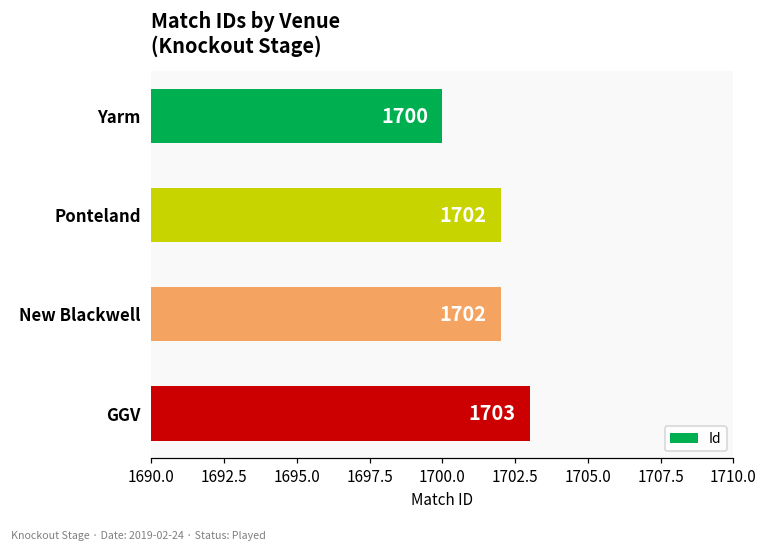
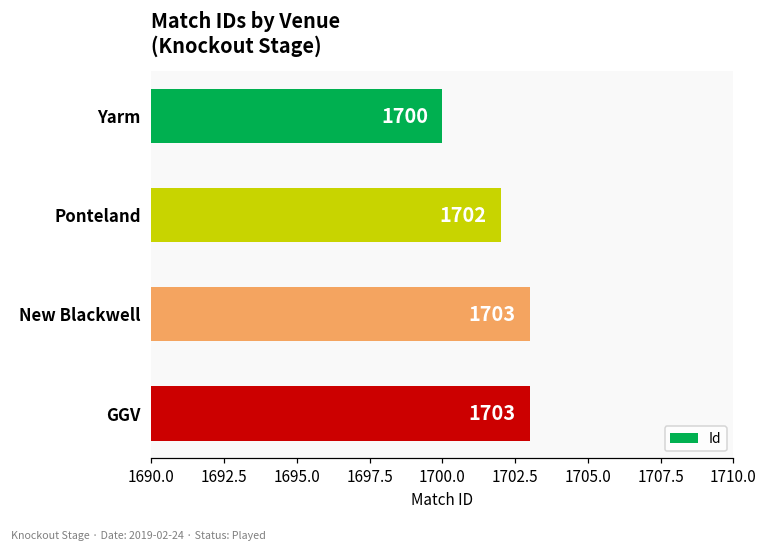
New Blackwell: 1702 -> 1703
